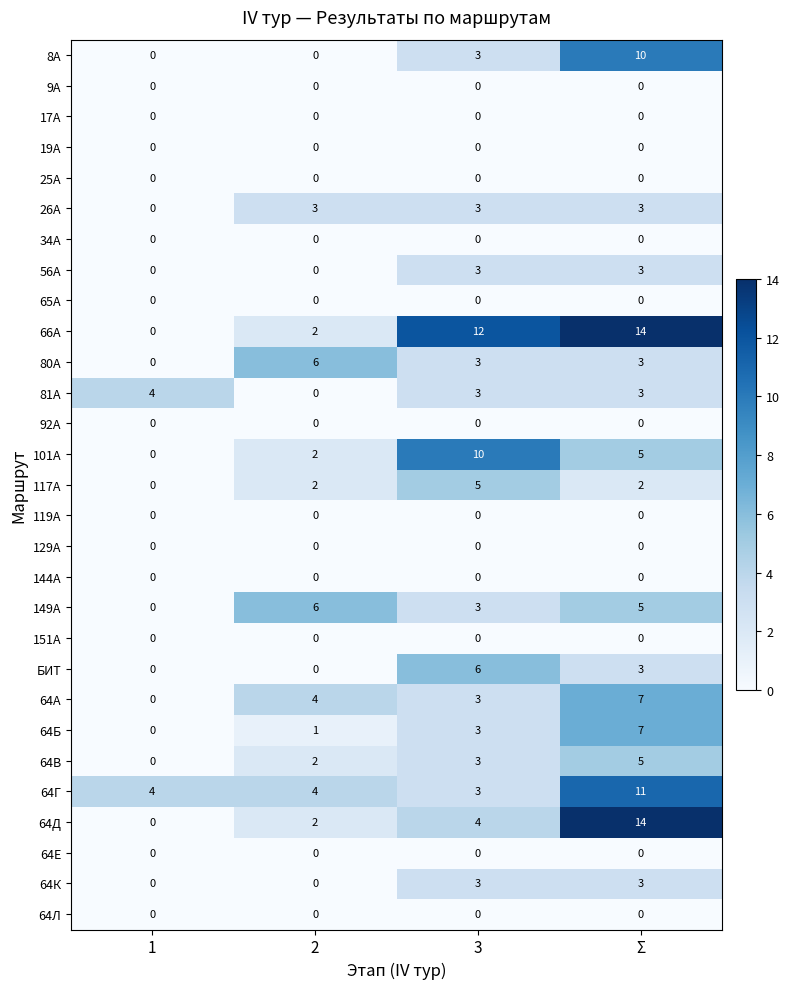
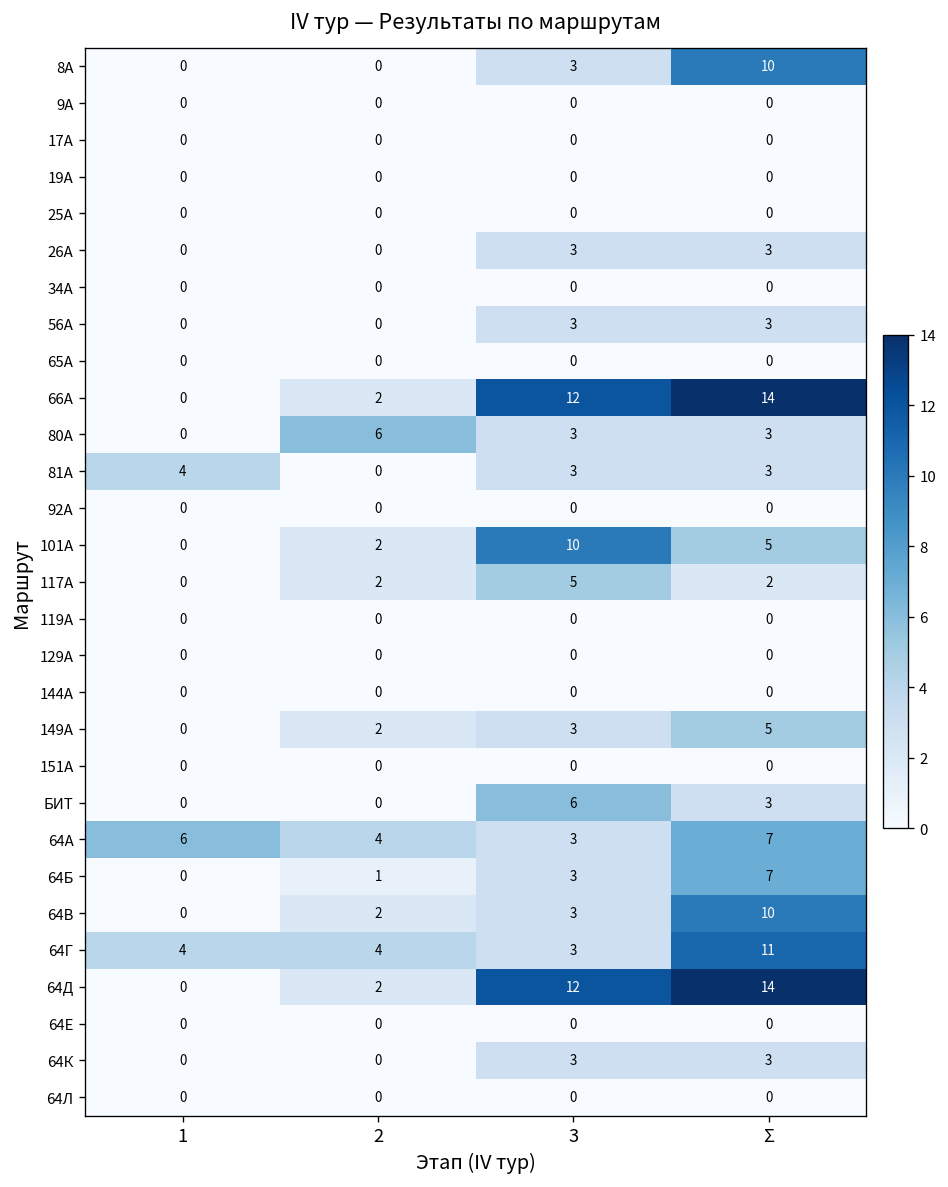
26А, 2: 3 -> 0
149А, 2: 6 -> 2
64А, 1: 0 -> 6
64В, Σ: 5 -> 10
64Д, 3: 4 -> 12
